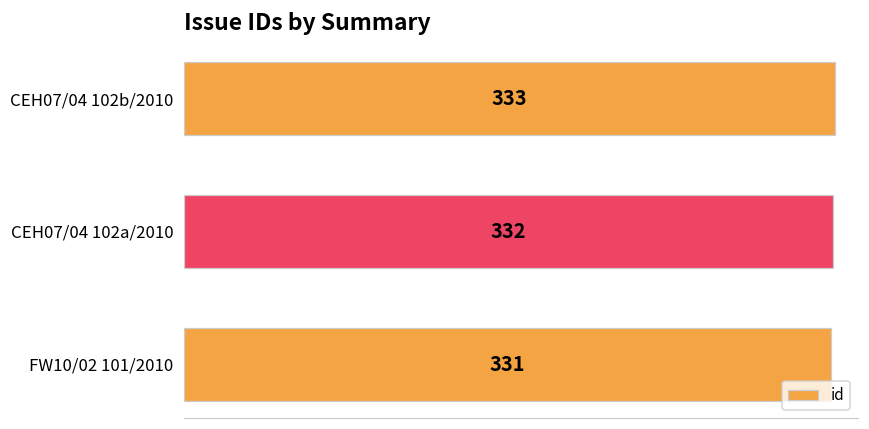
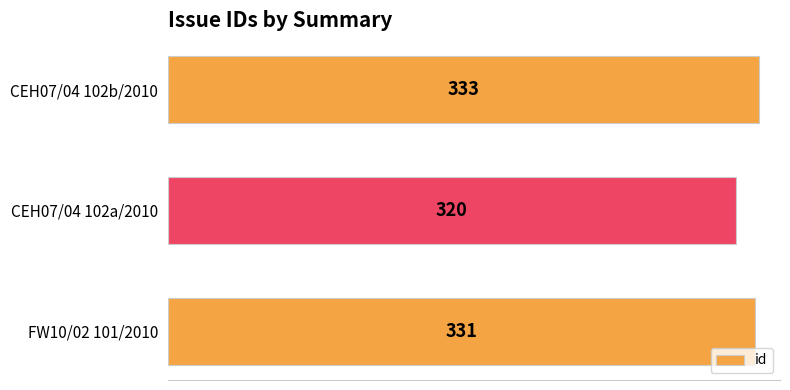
CEH07/04 102a/2010: 332 -> 320
